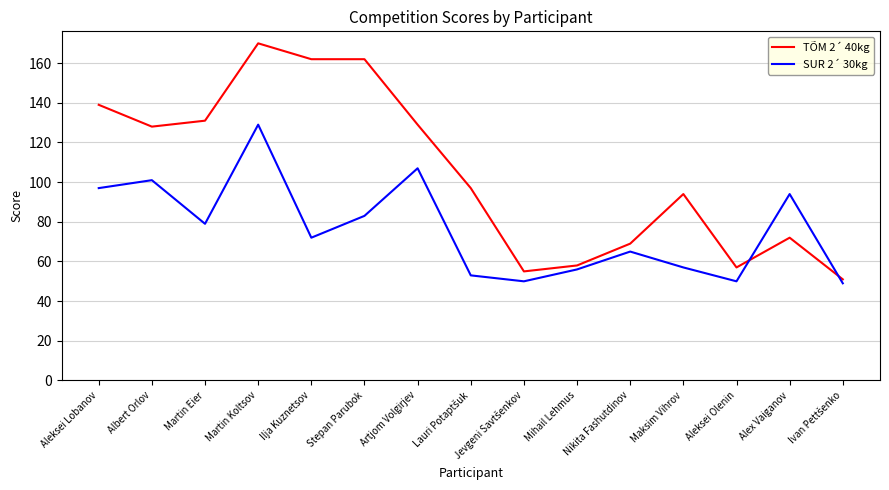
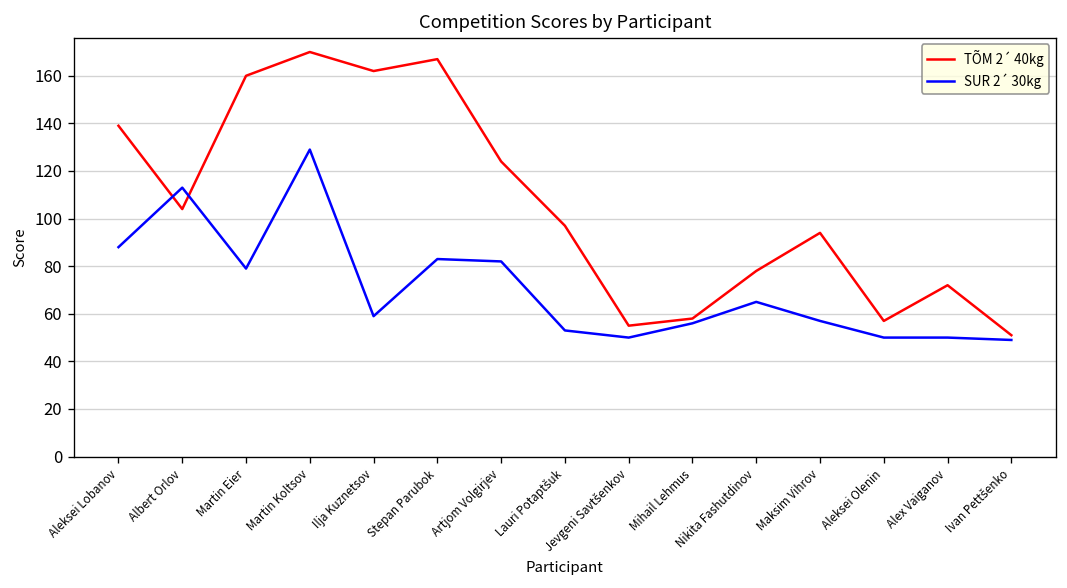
SUR 2´ 30kg, Aleksei Lobanov: 97 -> 88
TÕM 2´ 40kg, Albert Orlov: 128 -> 104
SUR 2´ 30kg, Albert Orlov: 101 -> 113
TÕM 2´ 40kg, Martin Eier: 131 -> 160
SUR 2´ 30kg, Ilja Kuznetsov: 72 -> 59
TÕM 2´ 40kg, Stepan Parubok: 162 -> 167
TÕM 2´ 40kg, Artjom Volgirjev: 129 -> 124
SUR 2´ 30kg, Artjom Volgirjev: 107 -> 82
TÕM 2´ 40kg, Nikita Fashutdinov: 69 -> 78
SUR 2´ 30kg, Alex Vaiganov: 94 -> 50
